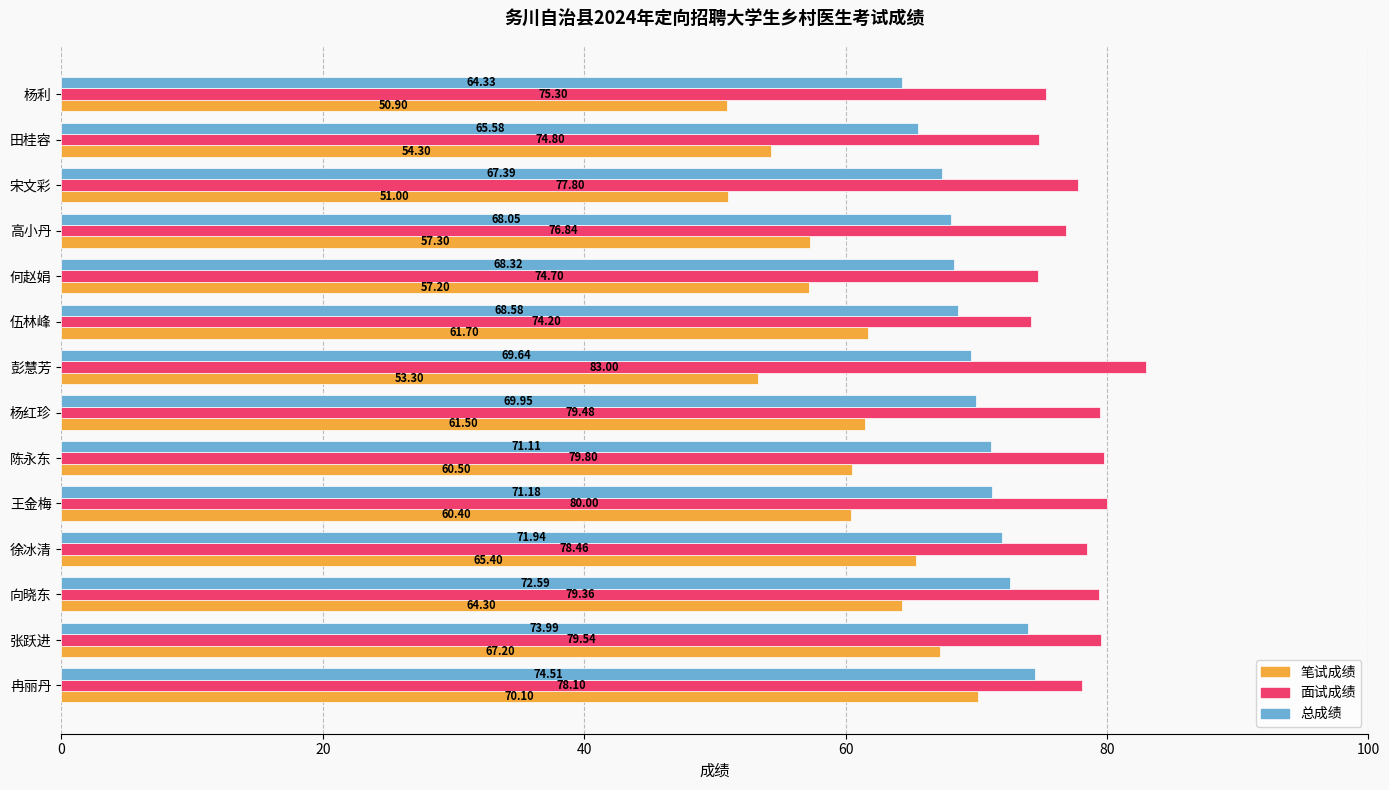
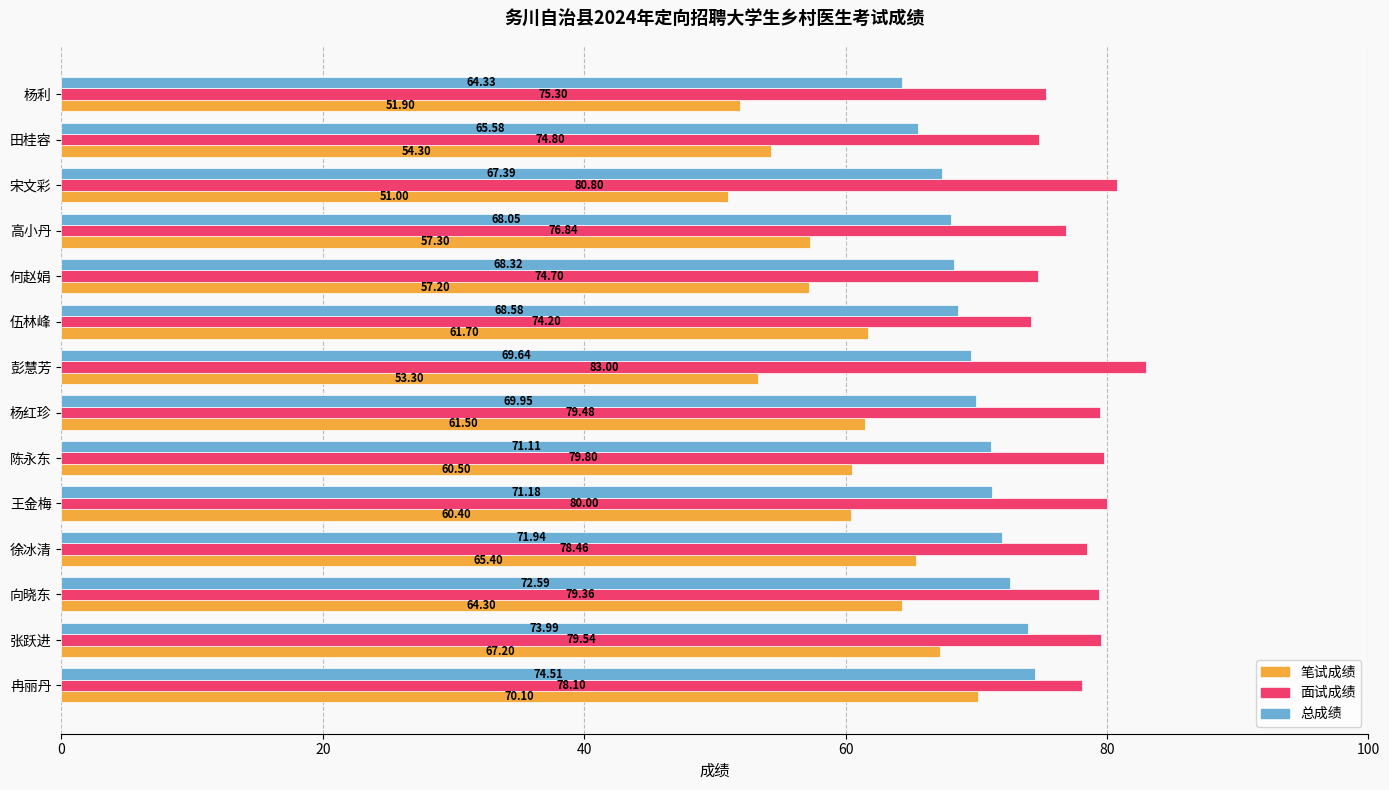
笔试成绩, 杨利: 50.90 -> 51.90
面试成绩, 宋文彩: 77.80 -> 80.80
